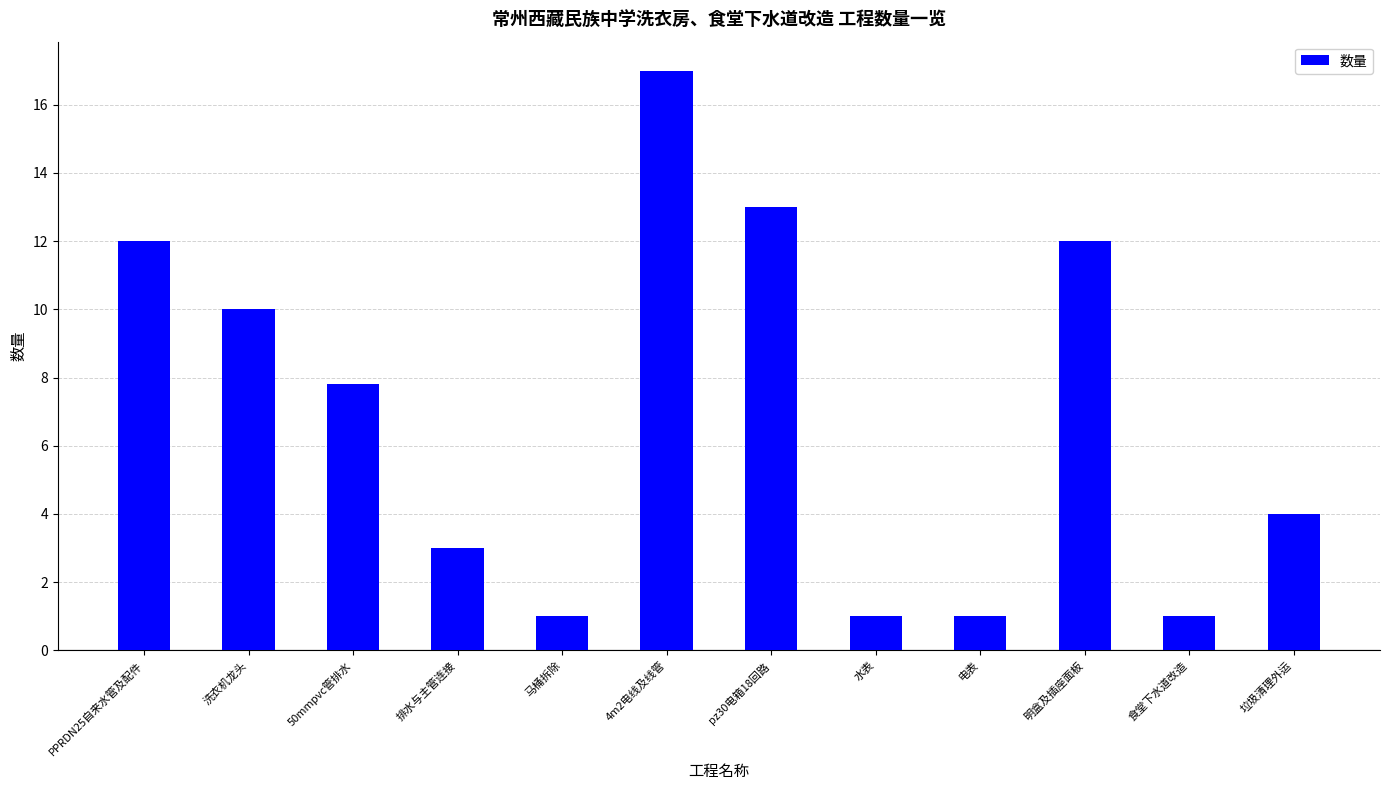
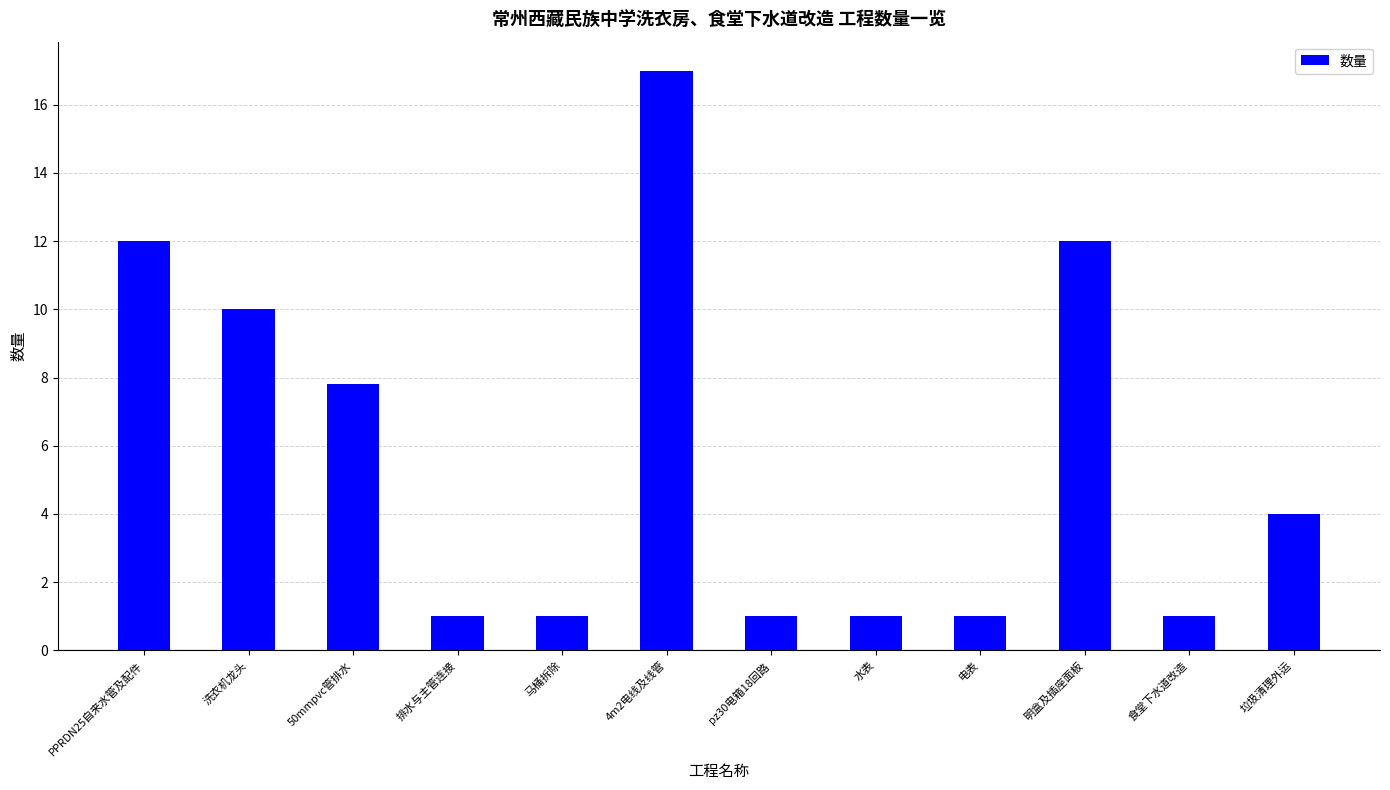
排水与主管连接: 3 -> 1
pz30电箱18回路: 13 -> 1
